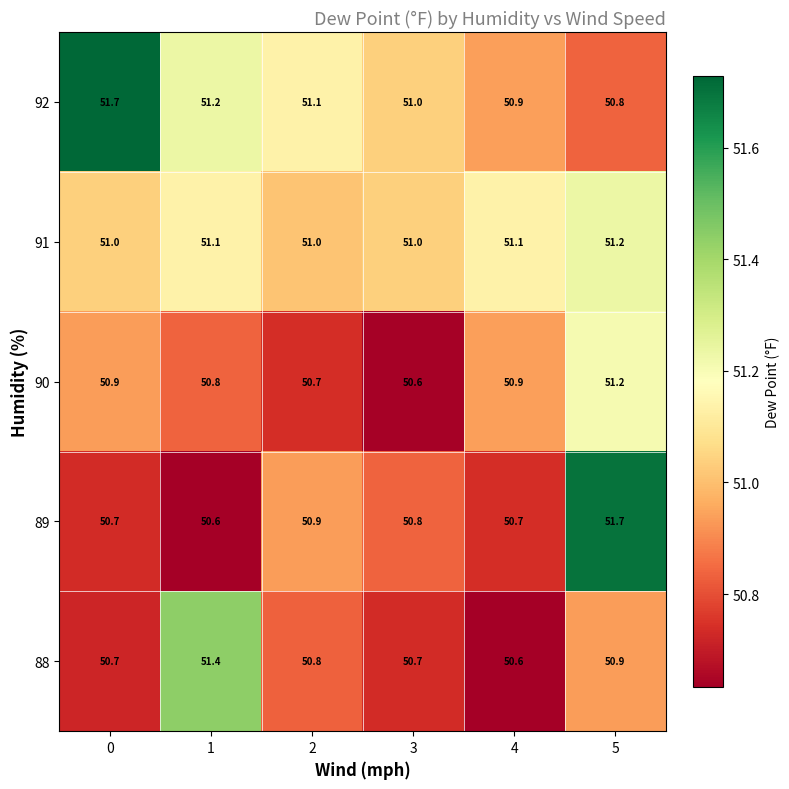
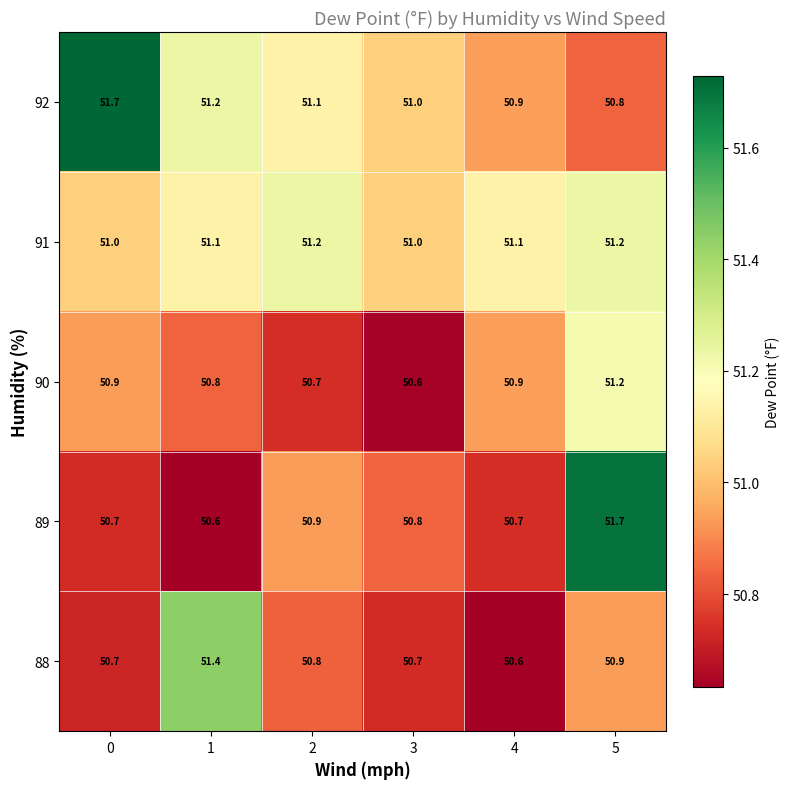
91, 2: 51.0 -> 51.2
